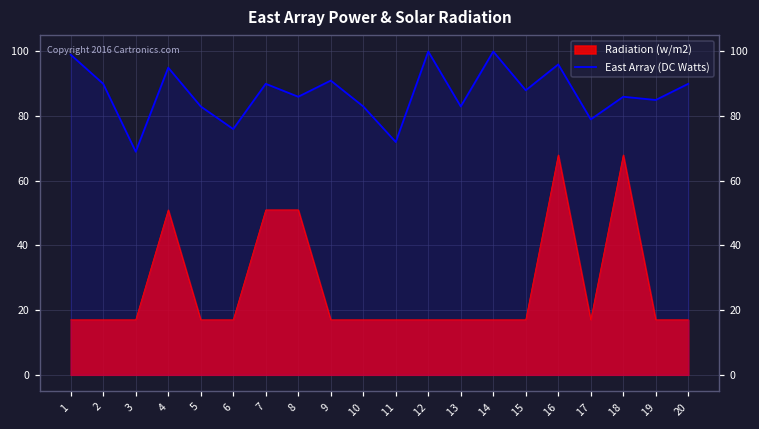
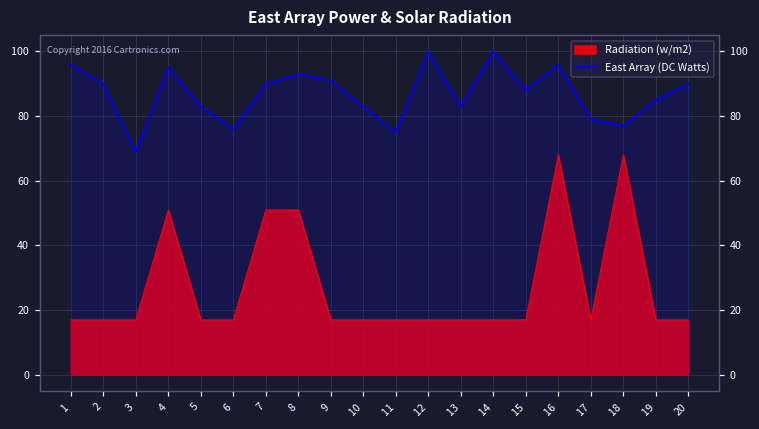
East Array (DC Watts), 1: 99 -> 96
East Array (DC Watts), 8: 86 -> 93
East Array (DC Watts), 11: 72 -> 75
East Array (DC Watts), 18: 86 -> 77
